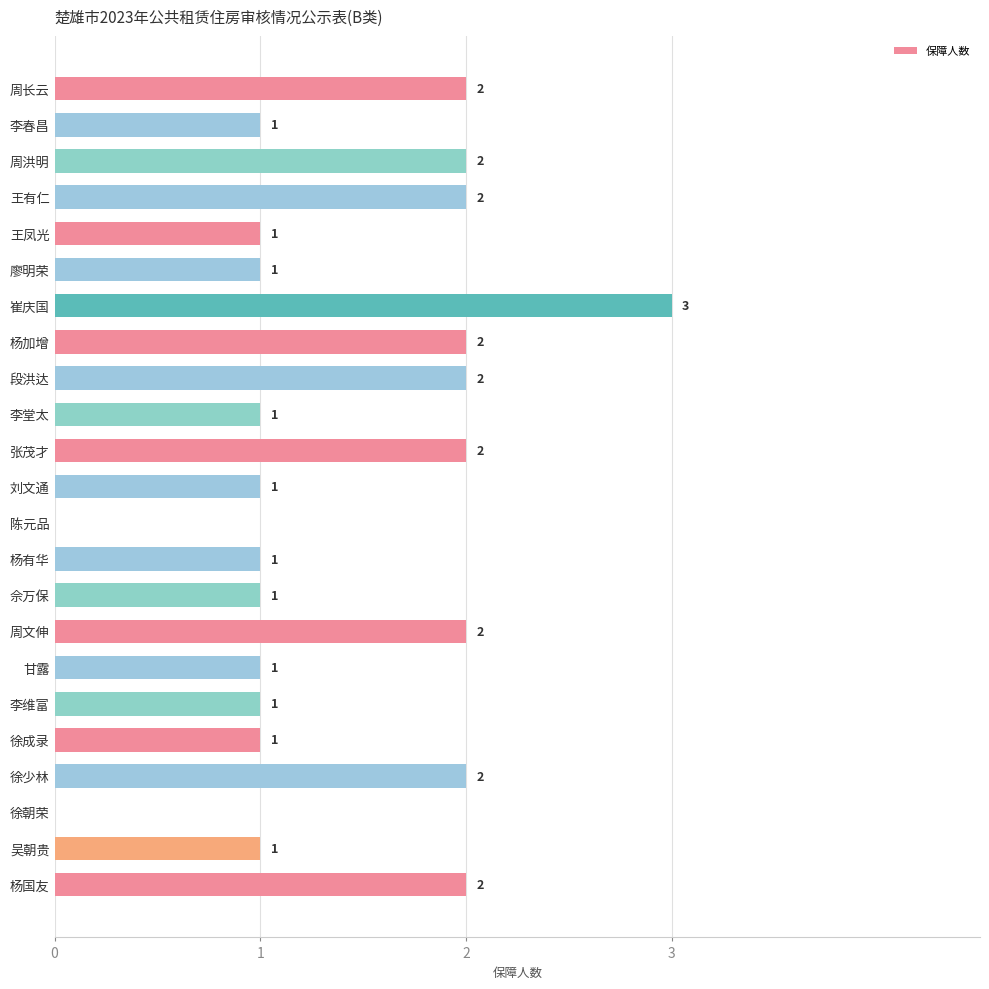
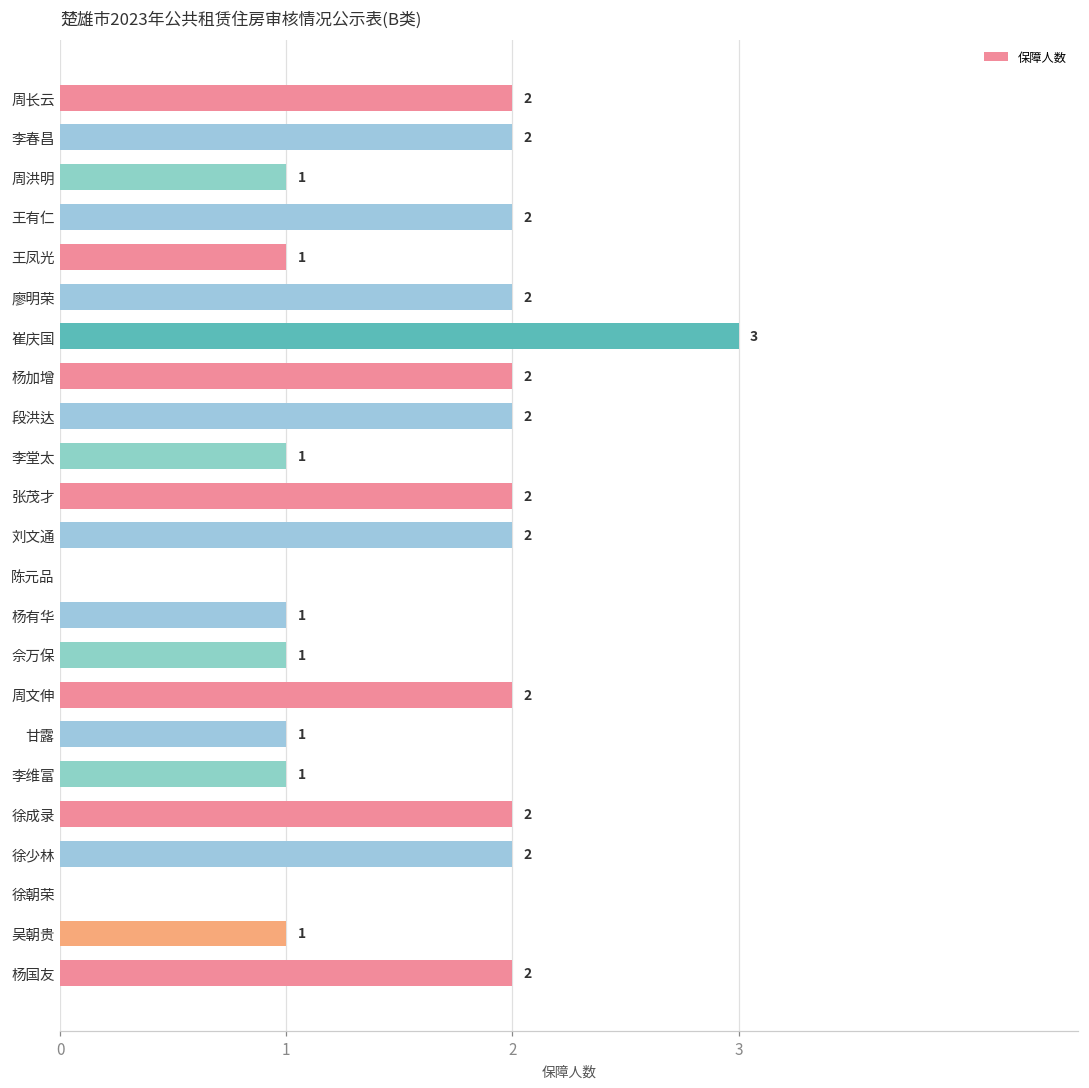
李春昌: 1 -> 2
周洪明: 2 -> 1
廖明荣: 1 -> 2
刘文通: 1 -> 2
徐成录: 1 -> 2
